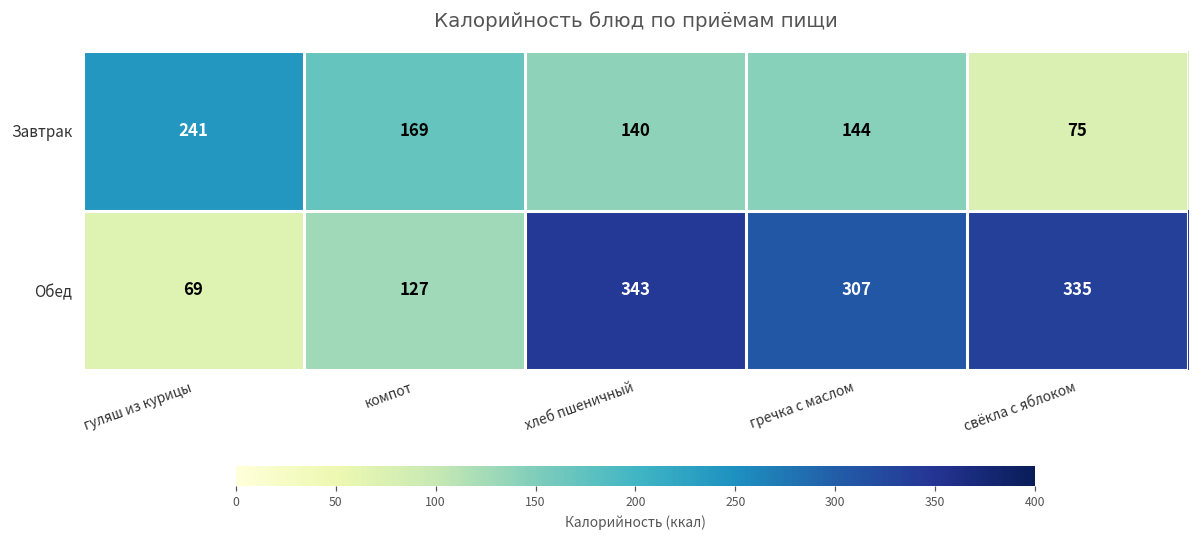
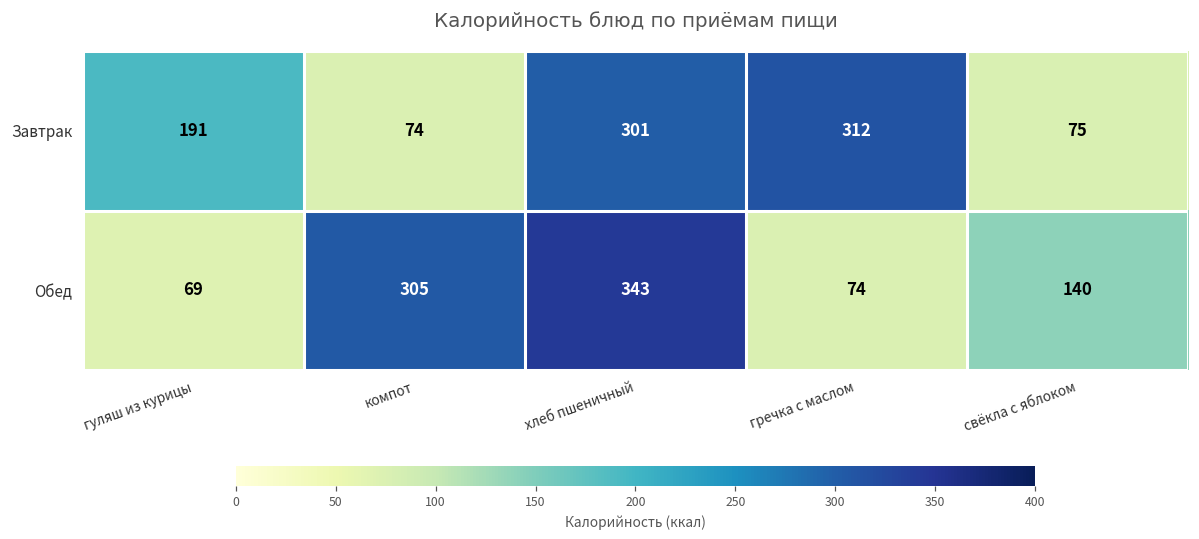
Завтрак, гуляш из курицы: 241 -> 191
Завтрак, компот: 169 -> 74
Завтрак, хлеб пшеничный: 140 -> 301
Завтрак, гречка с маслом: 144 -> 312
Обед, компот: 127 -> 305
Обед, гречка с маслом: 307 -> 74
Обед, свёкла с яблоком: 335 -> 140
